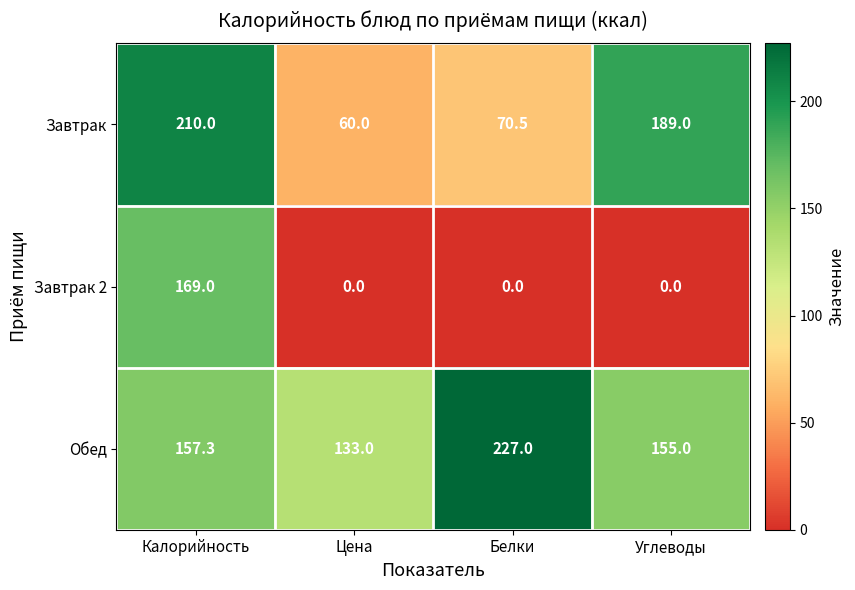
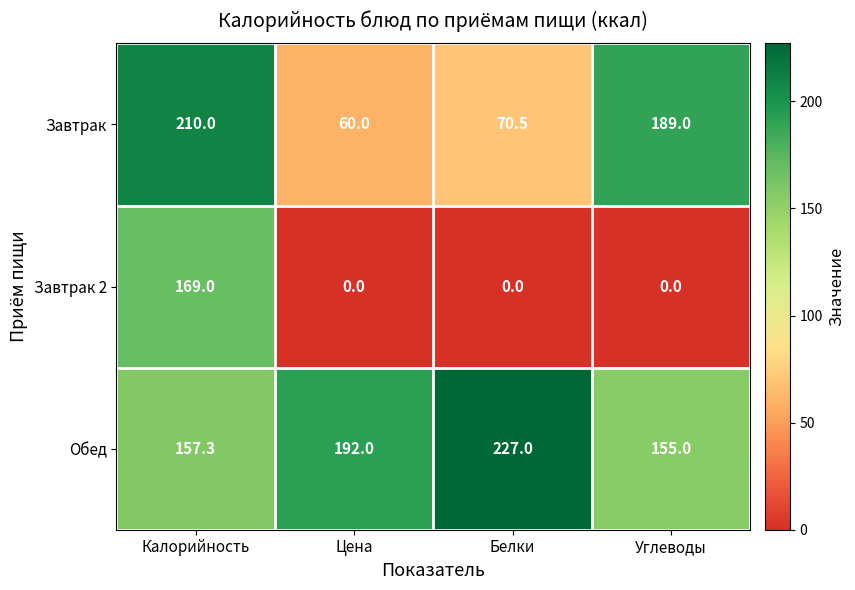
Обед, Цена: 133.0 -> 192.0
